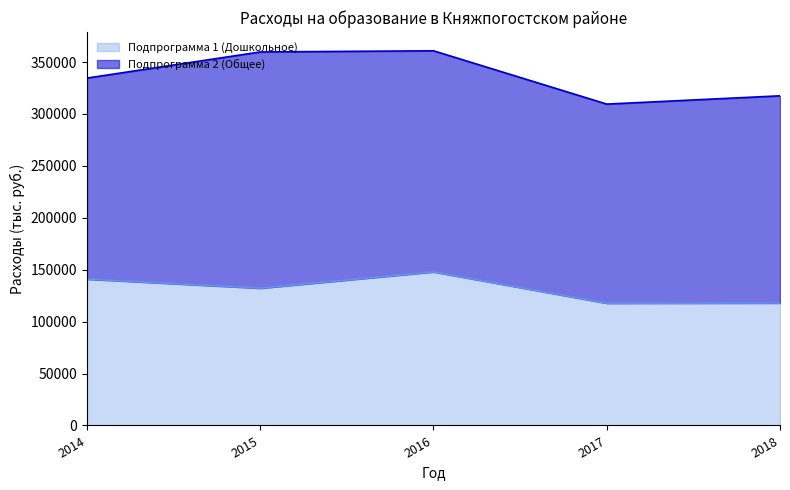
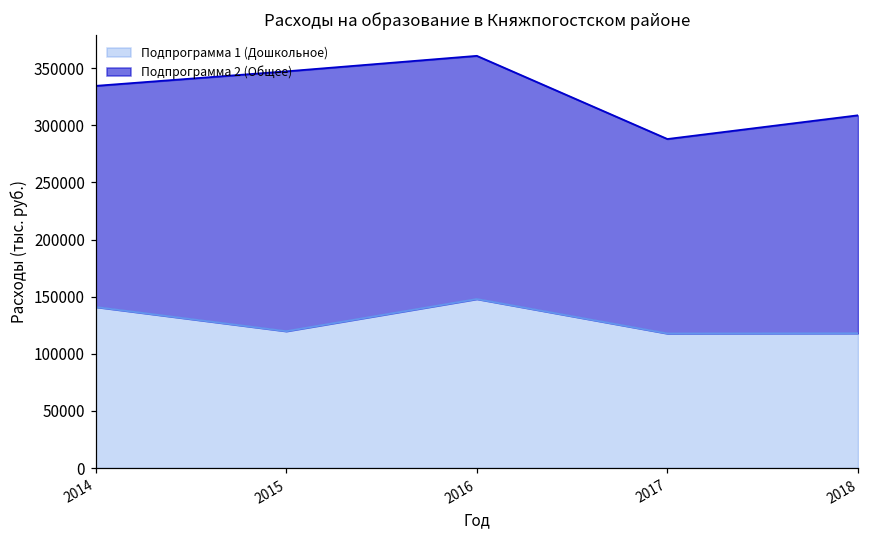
Подпрограмма 1 (Дошкольное), 2015: 132000 -> 120000
Подпрограмма 2 (Общее), 2017: 192000 -> 170000
Подпрограмма 2 (Общее), 2018: 200000 -> 191000
